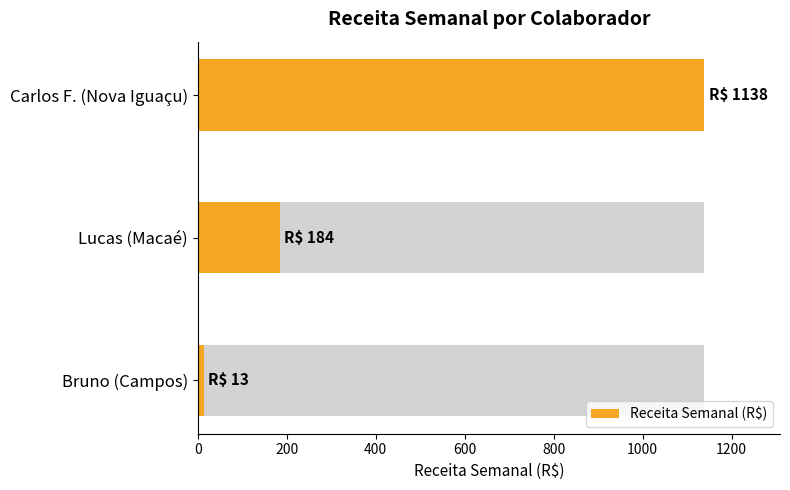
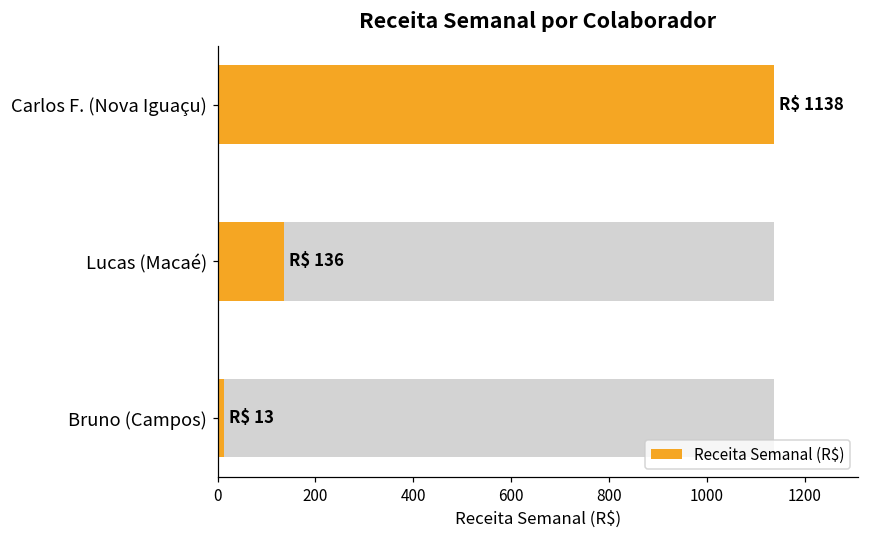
Receita Semanal (R$), Lucas (Macaé): 184 -> 136
